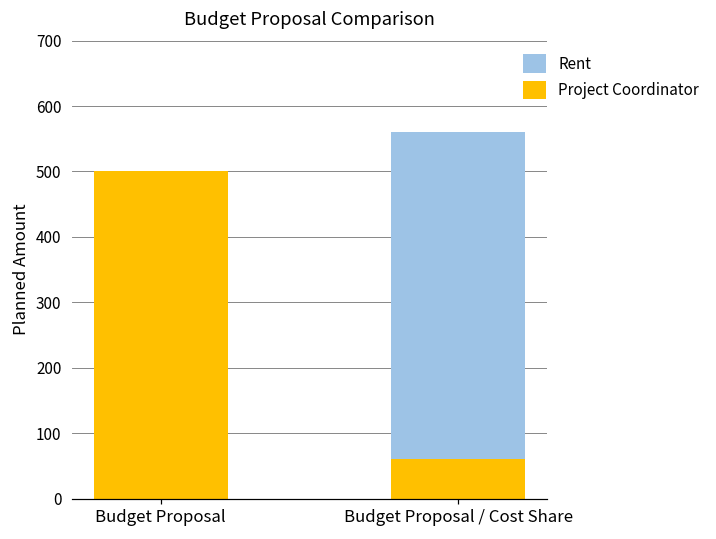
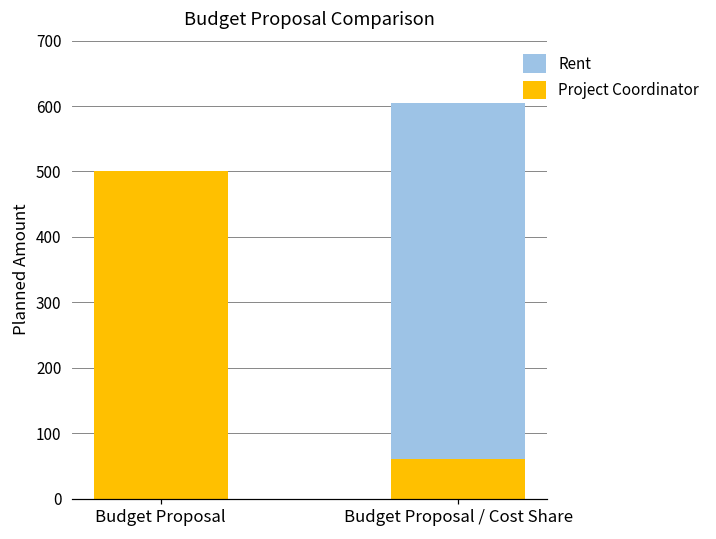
Rent, Budget Proposal / Cost Share: 500 -> 540
